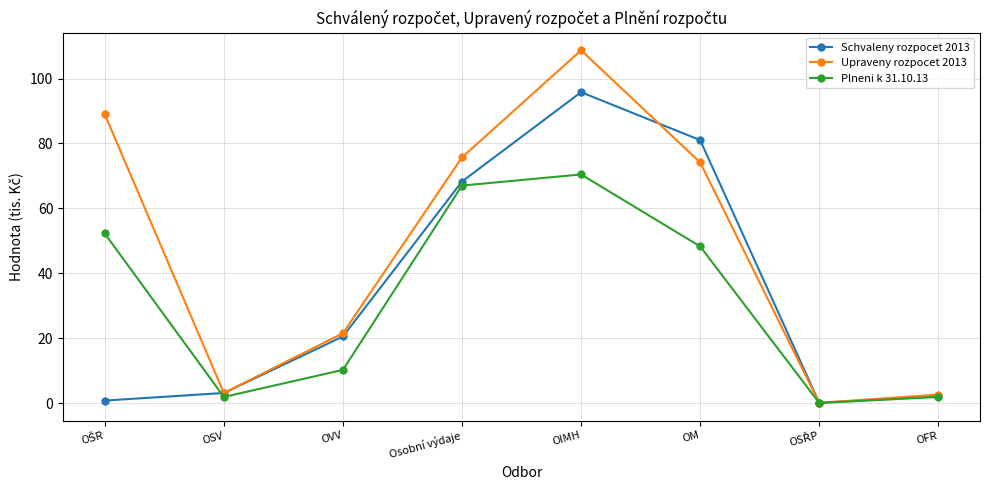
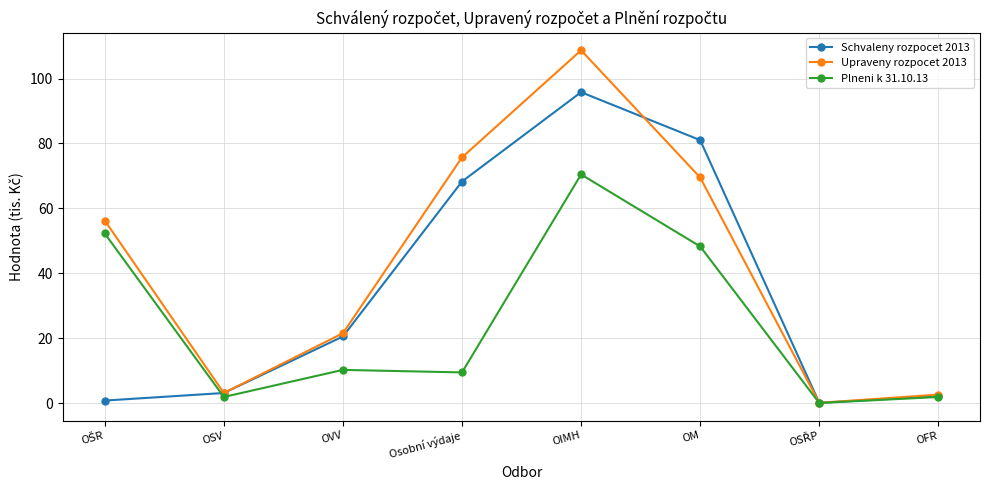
Upraveny rozpocet 2013, OŠR: 89 -> 56
Plneni k 31.10.13, Osobní výdaje: 67 -> 9
Upraveny rozpocet 2013, OM: 74 -> 69
